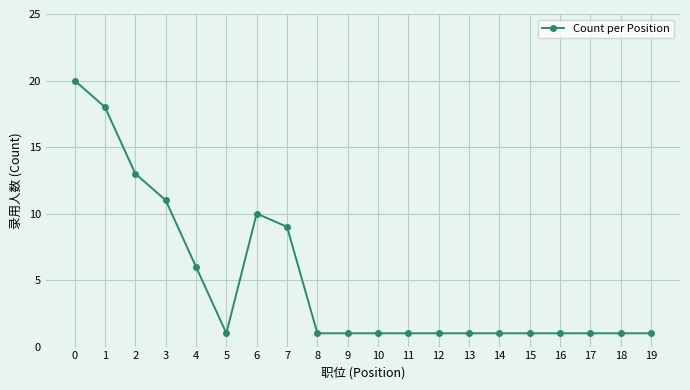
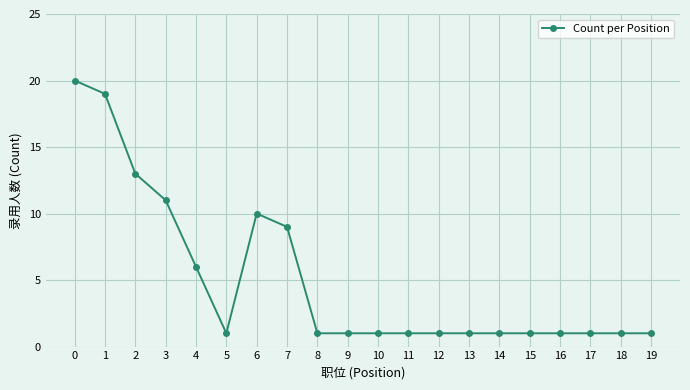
1: 18 -> 19
